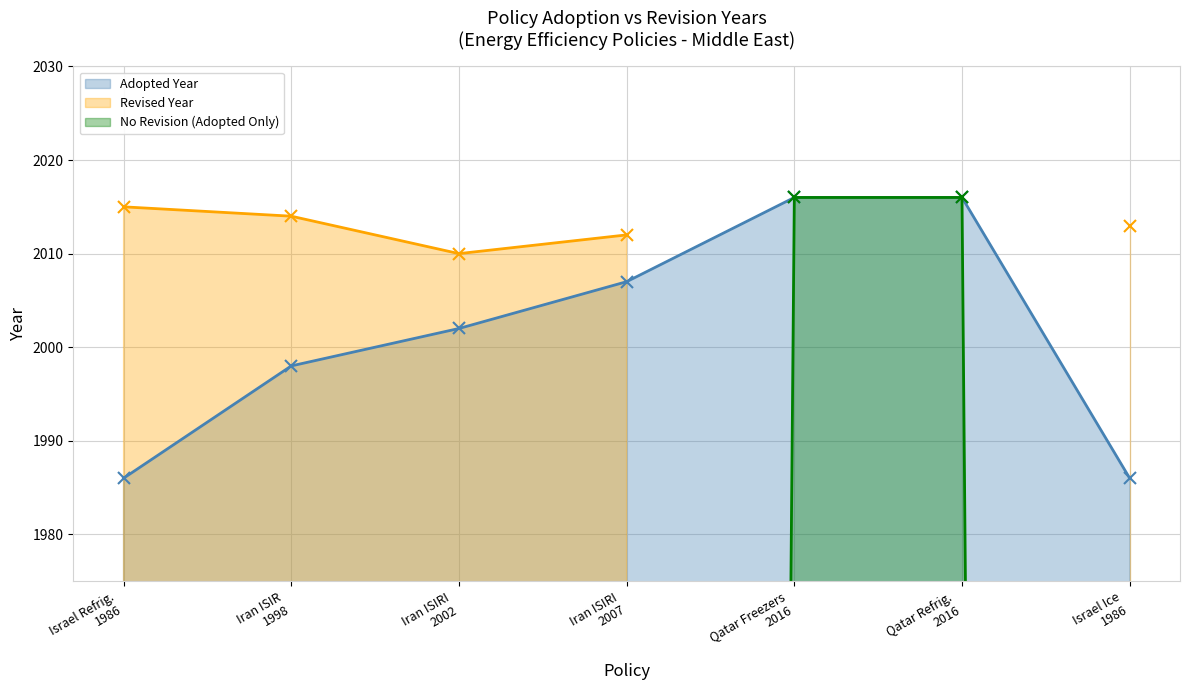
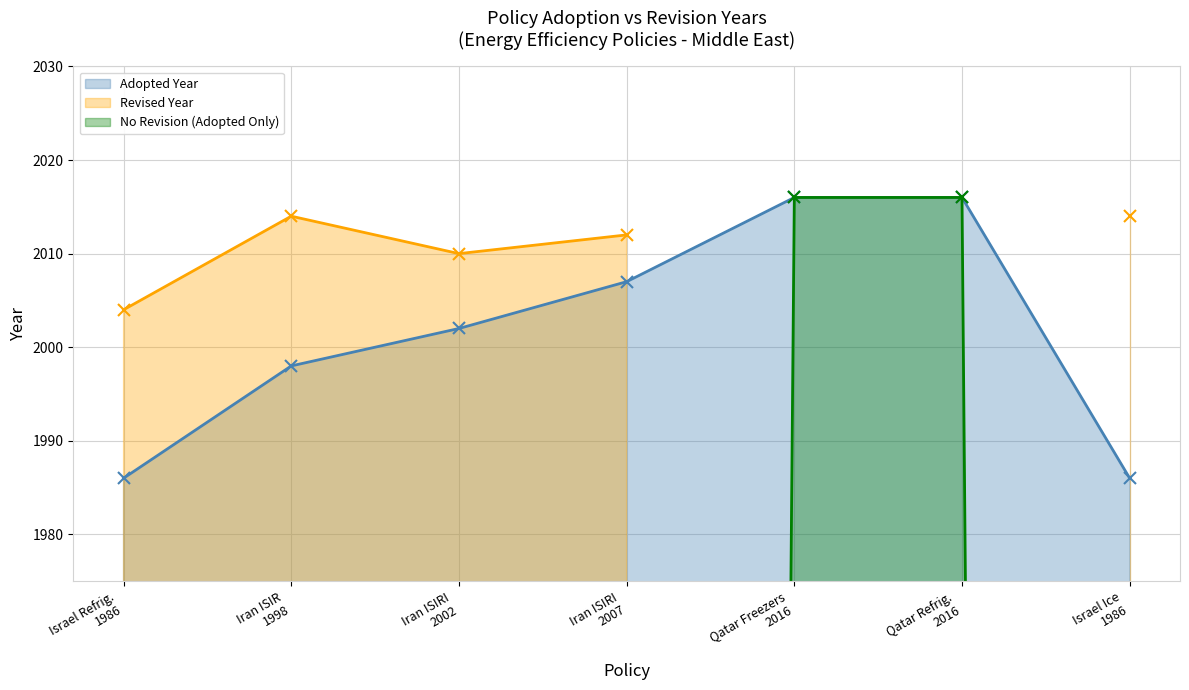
Revised Year, Israel Refrig. 1986: 2015 -> 2004
Revised Year, Israel Ice 1986: 2013 -> 2014
